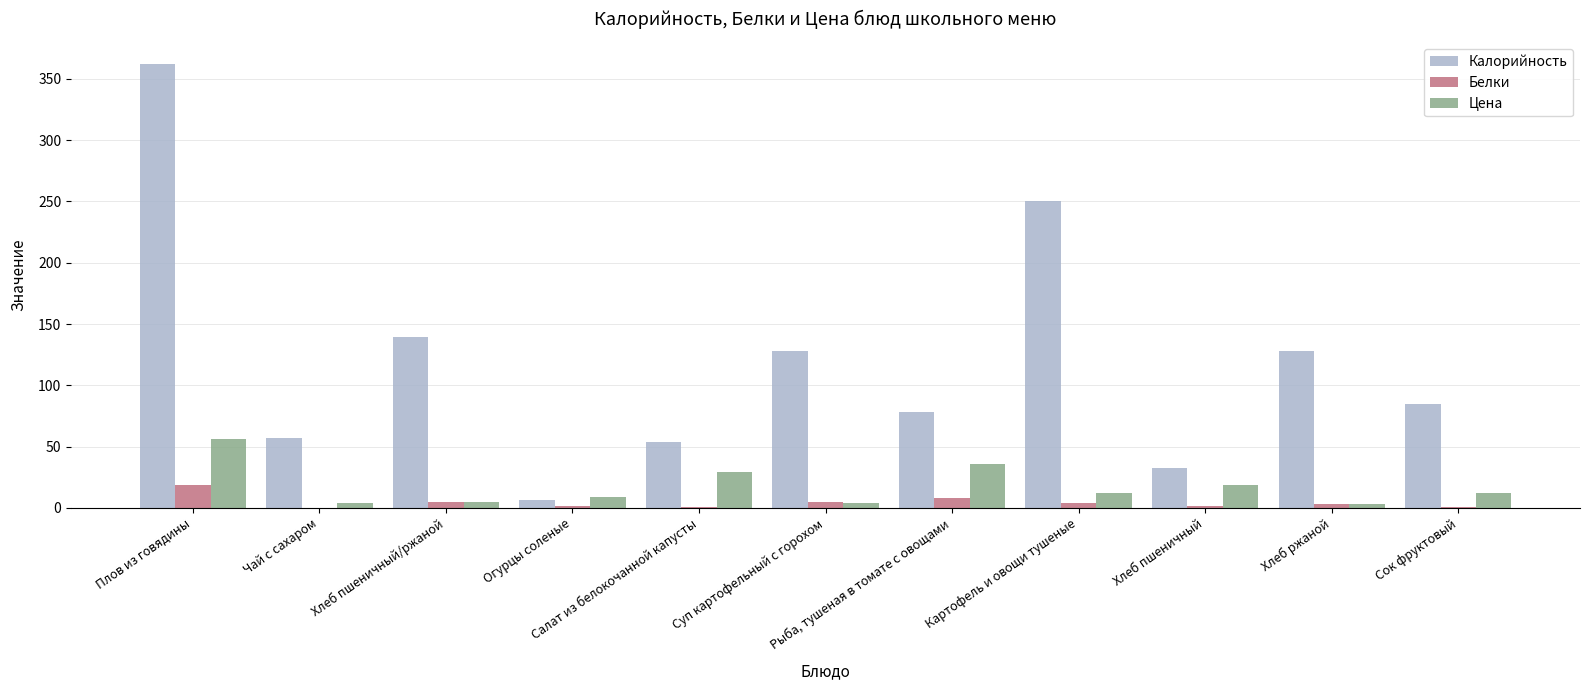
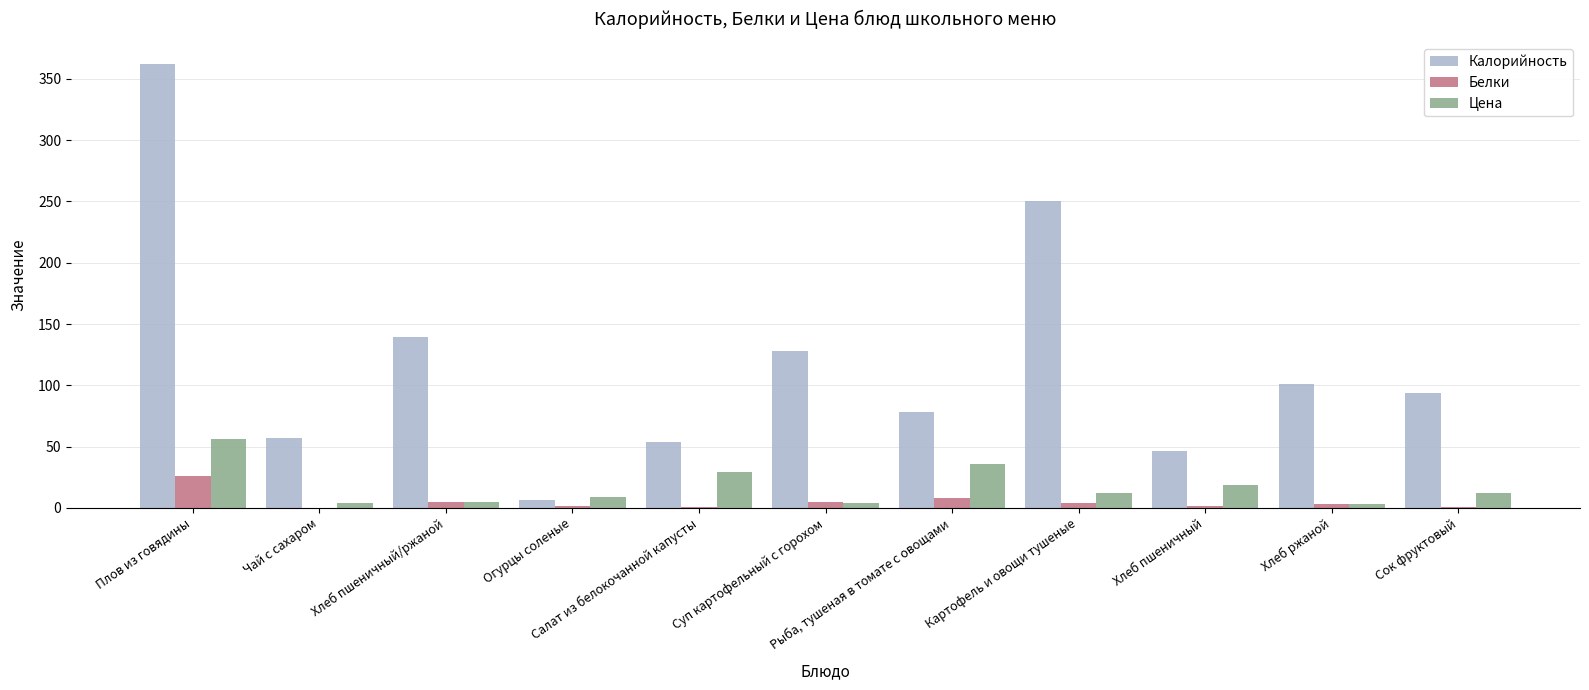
Белки, Плов из говядины: 19 -> 26
Калорийность, Хлеб пшеничный: 33 -> 47
Калорийность, Хлеб ржаной: 128 -> 101
Калорийность, Сок фруктовый: 85 -> 94
